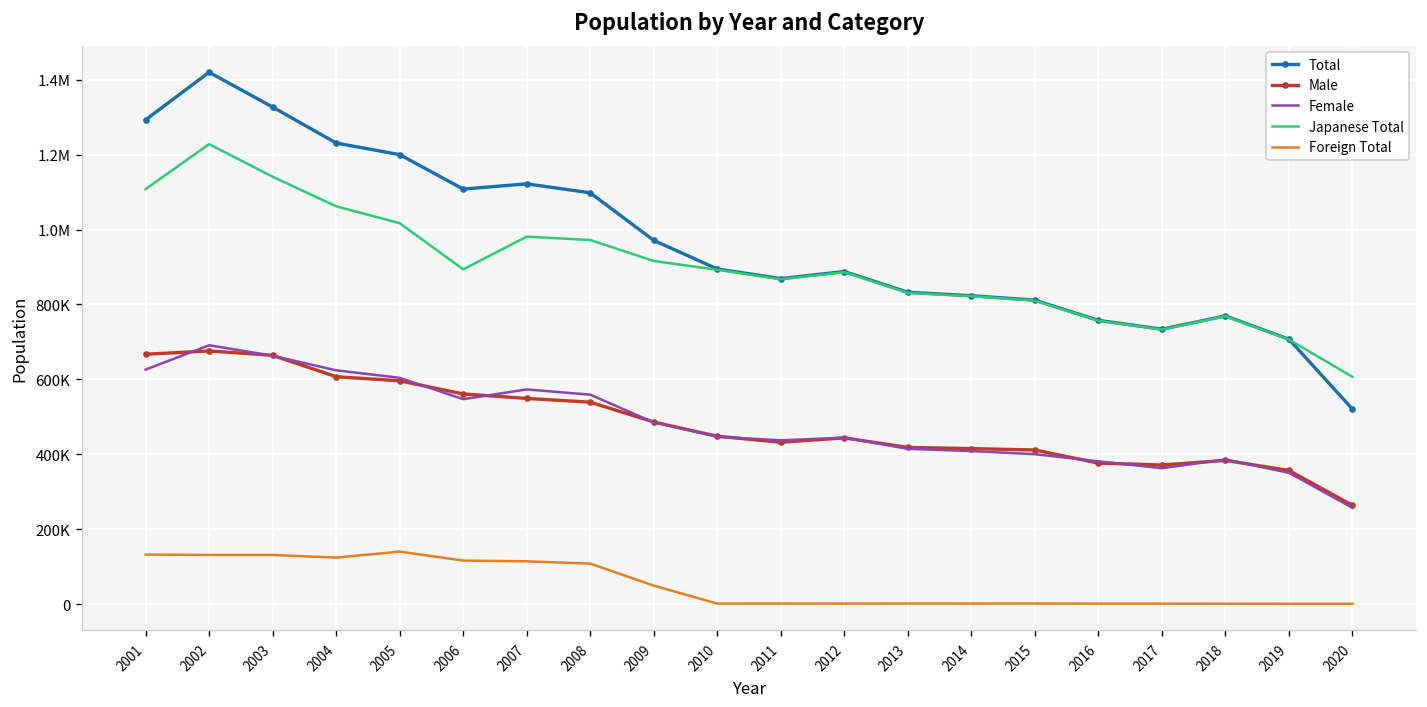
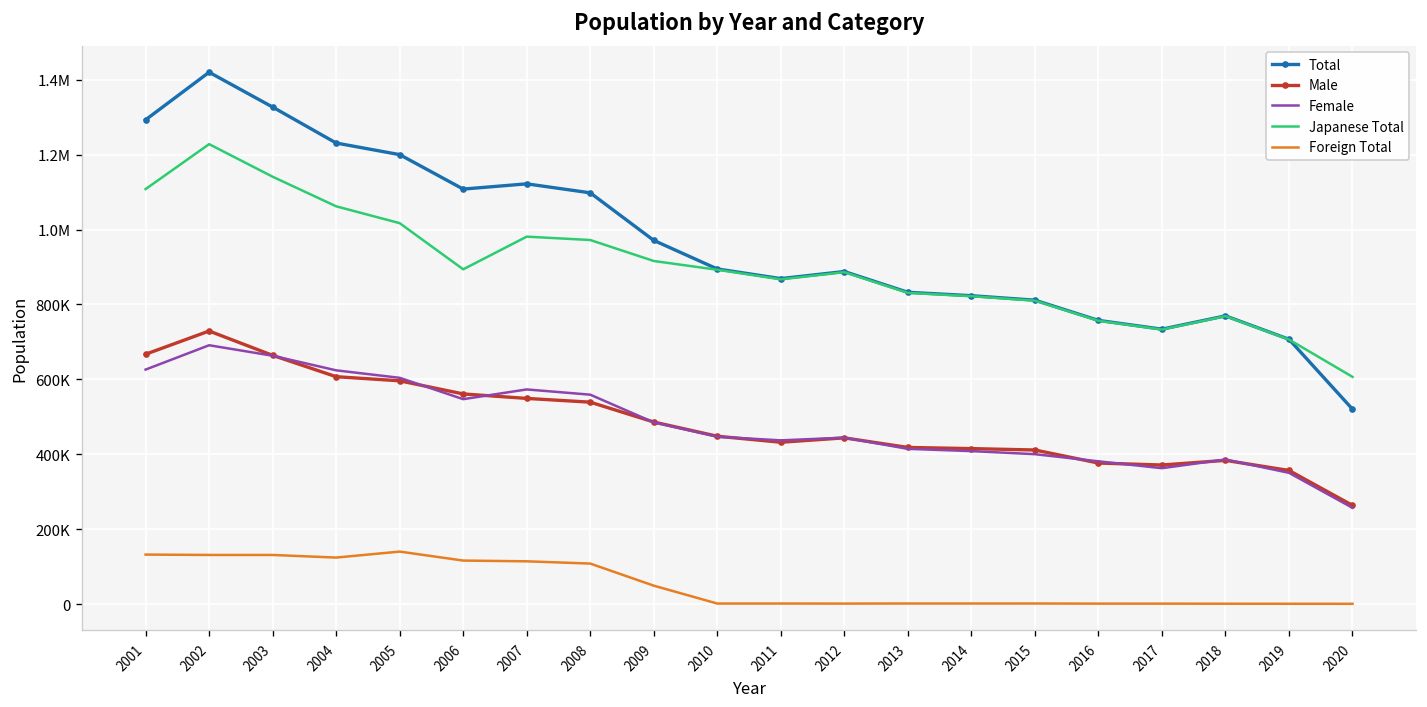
Male, 2002: 680000 -> 730000
